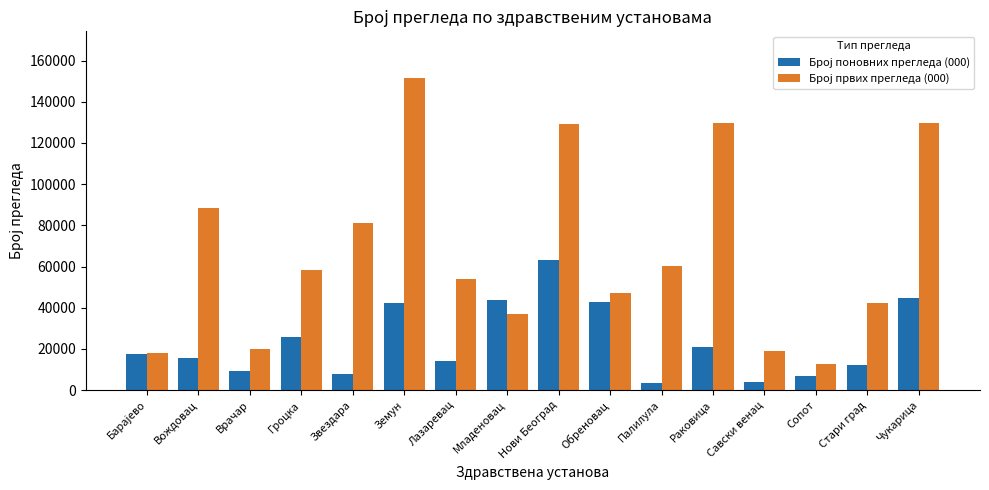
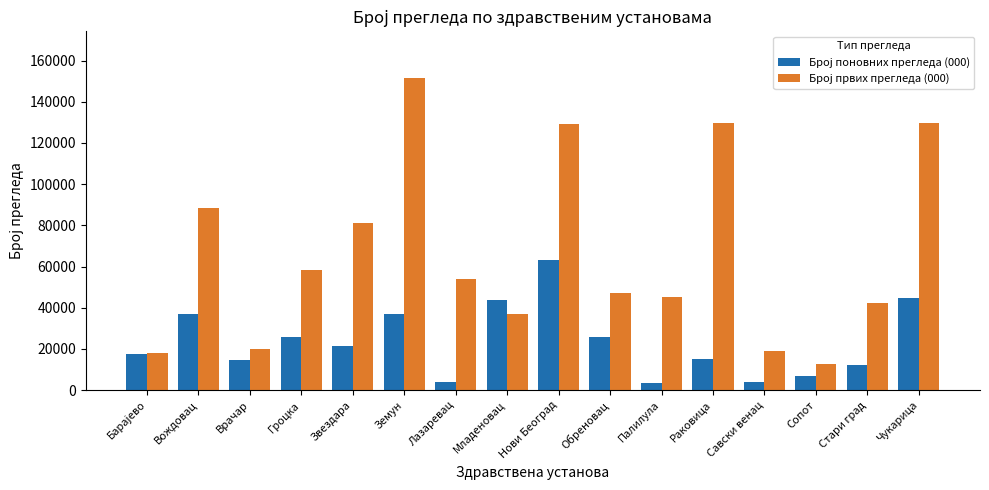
Број поновних прегледа (000), Вождовац: 16000 -> 37000
Број поновних прегледа (000), Врачар: 9000 -> 15000
Број поновних прегледа (000), Звездара: 8000 -> 21000
Број поновних прегледа (000), Земун: 42000 -> 37000
Број поновних прегледа (000), Лазаревац: 14000 -> 4000
Број поновних прегледа (000), Обреновац: 43000 -> 26000
Број првих прегледа (000), Палилула: 60000 -> 45000
Број поновних прегледа (000), Раковица: 21000 -> 15000
